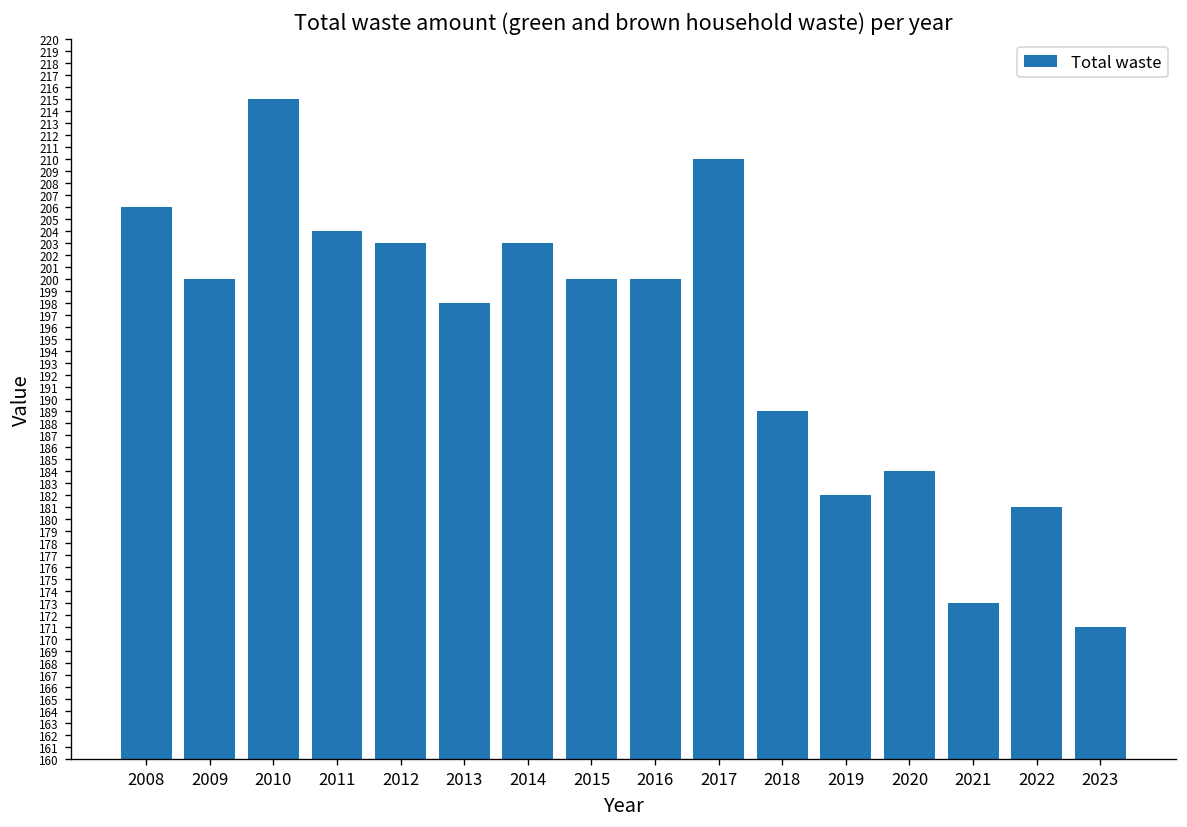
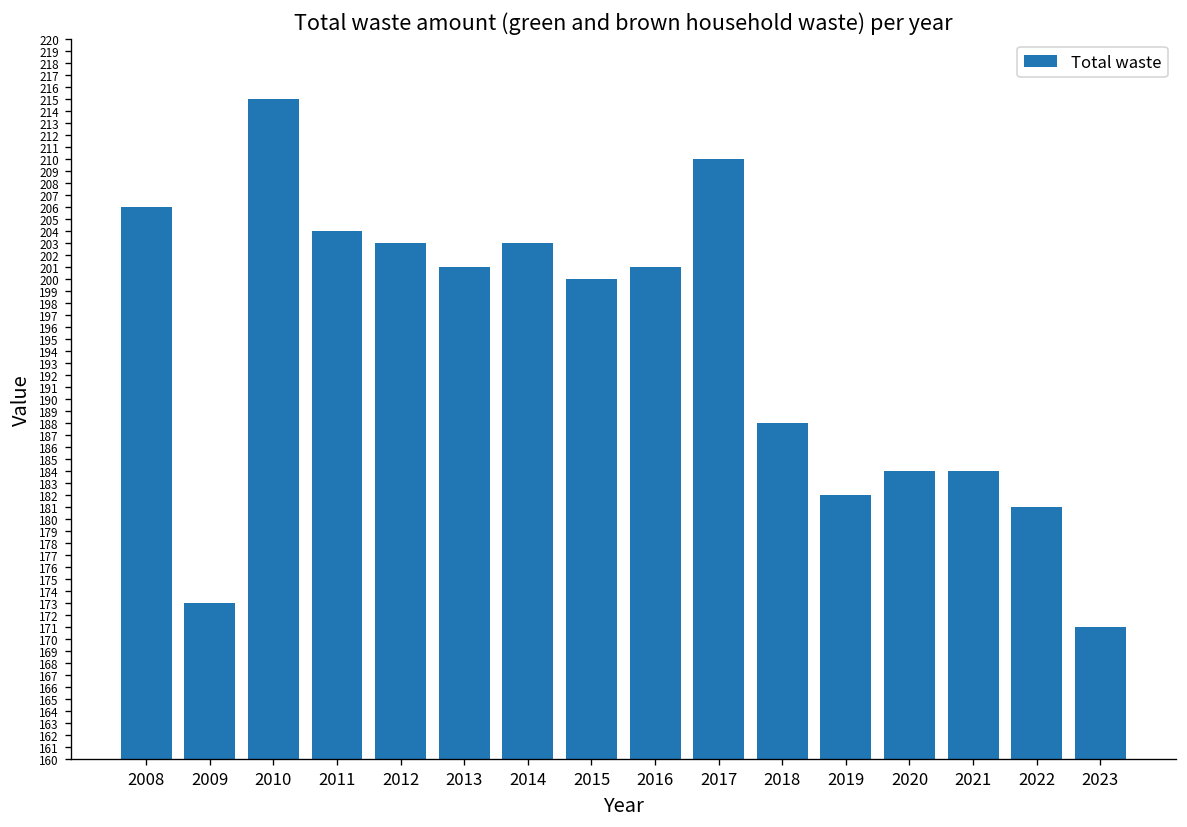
2009: 200 -> 173
2013: 198 -> 201
2016: 200 -> 201
2018: 189 -> 188
2021: 173 -> 184
